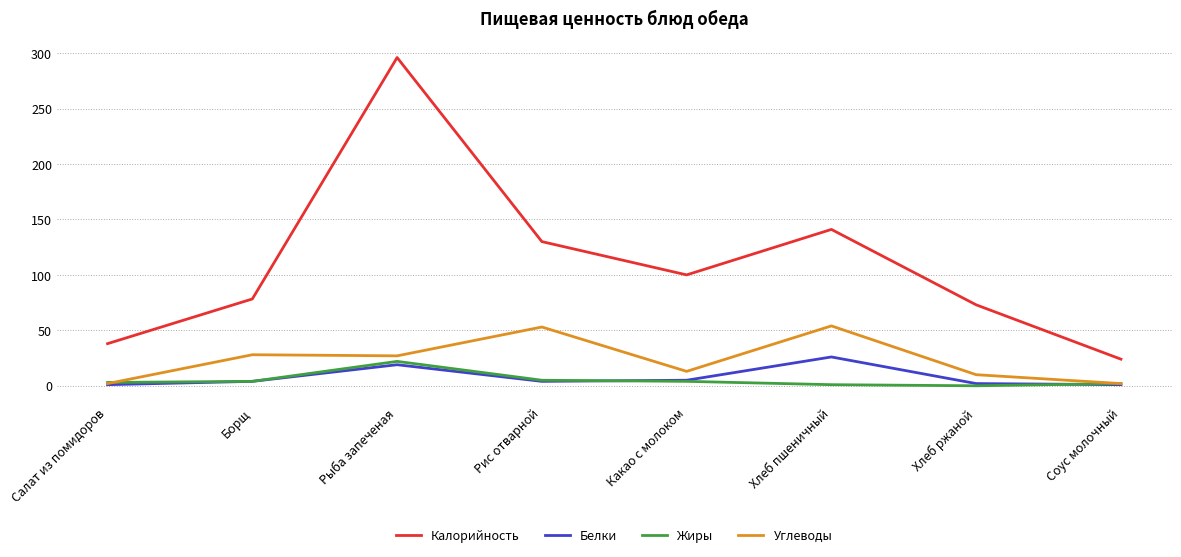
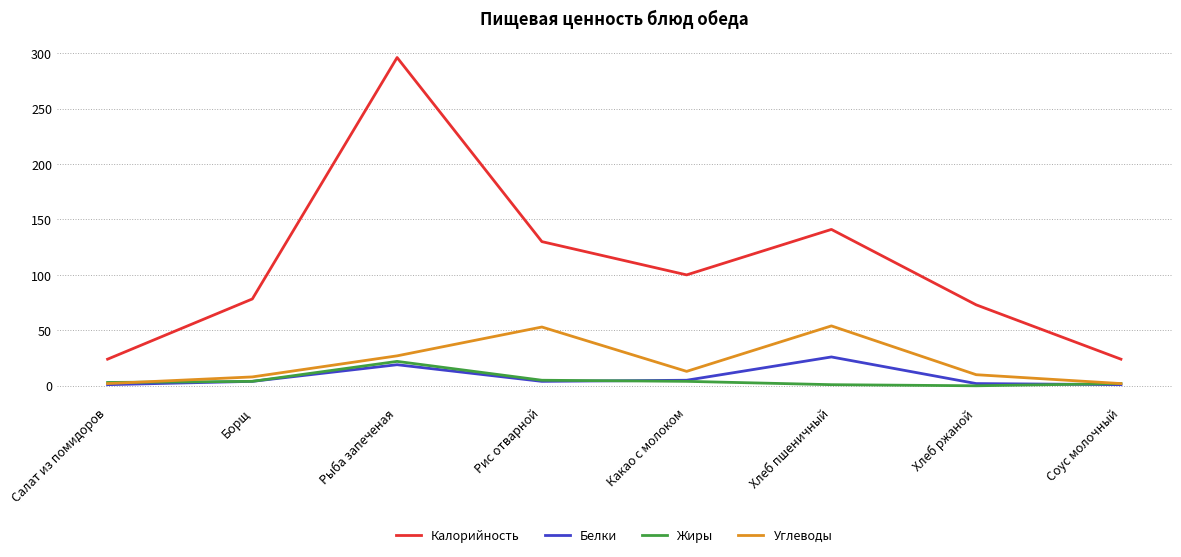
Калорийность, Салат из помидоров: 38 -> 24
Углеводы, Борщ: 28 -> 8
